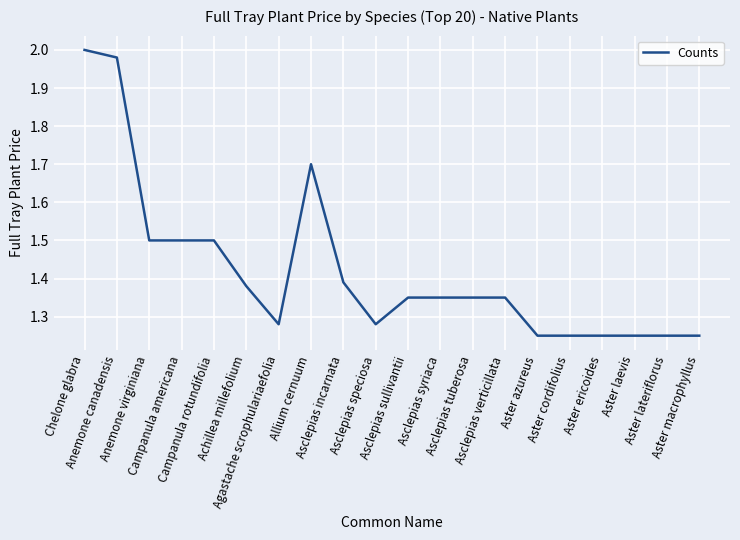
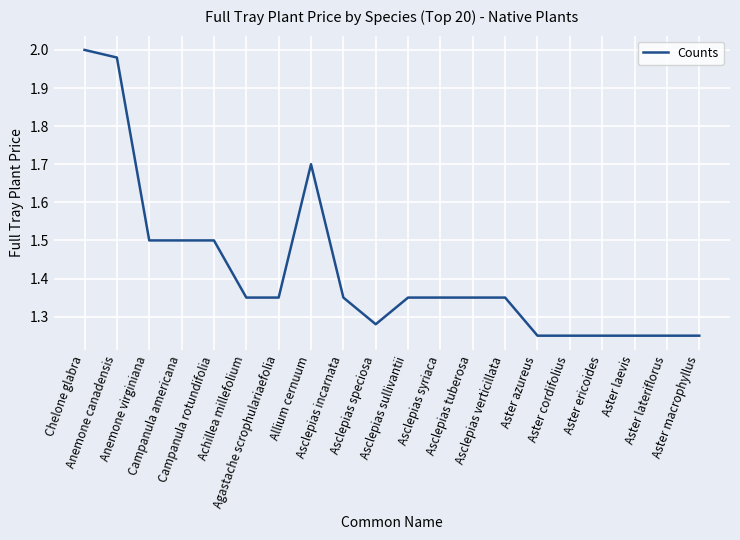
Achillea millefolium: 1.38 -> 1.35
Agastache scrophulariaefolia: 1.28 -> 1.35
Asclepias incarnata: 1.39 -> 1.35
